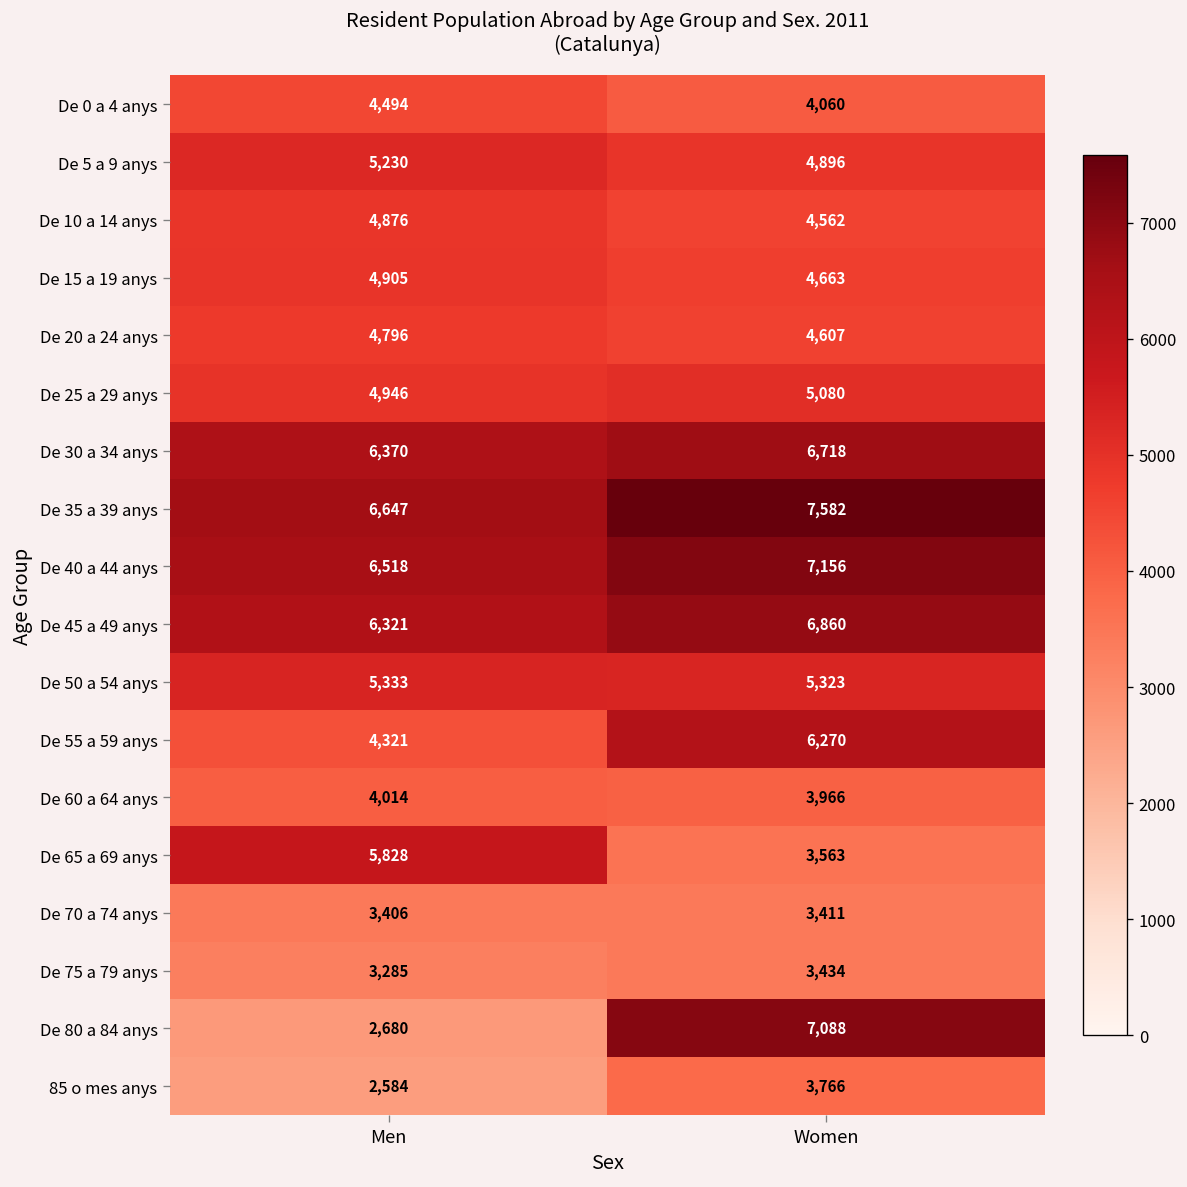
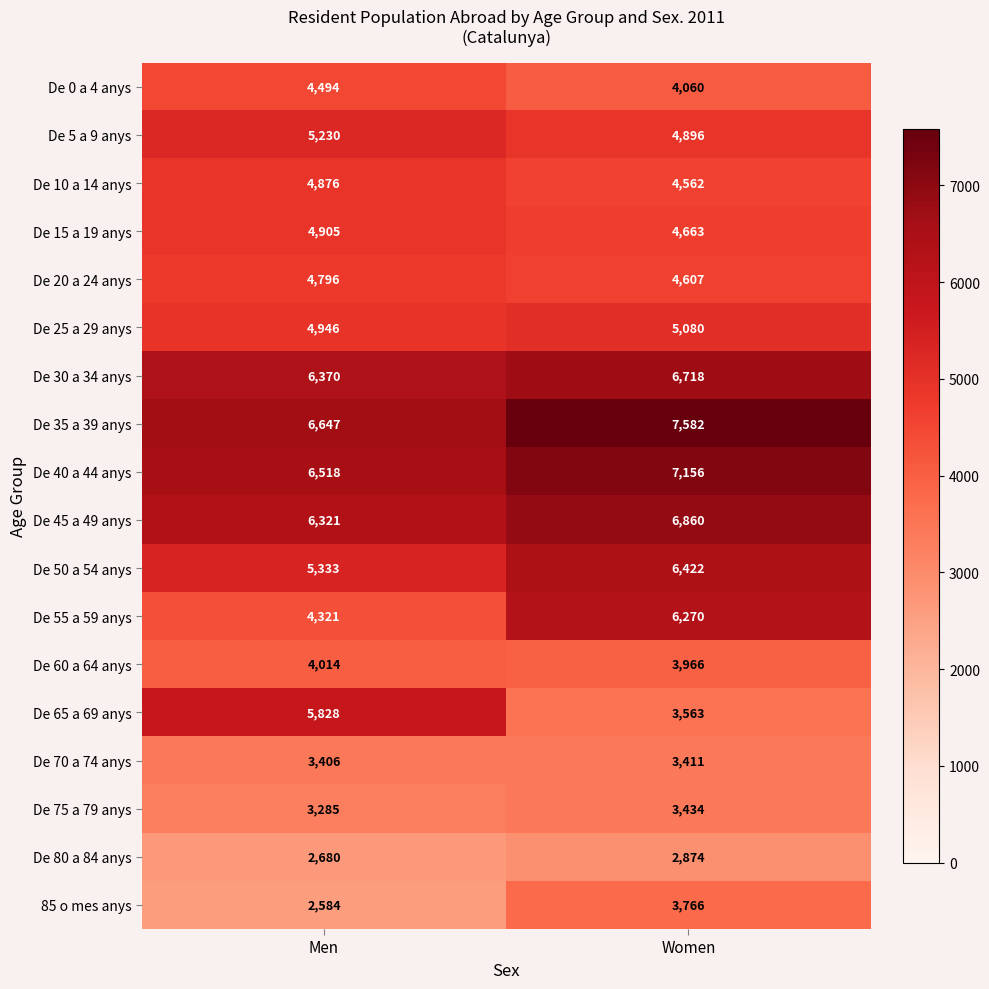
De 50 a 54 anys, Women: 5,323 -> 6,422
De 80 a 84 anys, Women: 7,088 -> 2,874
